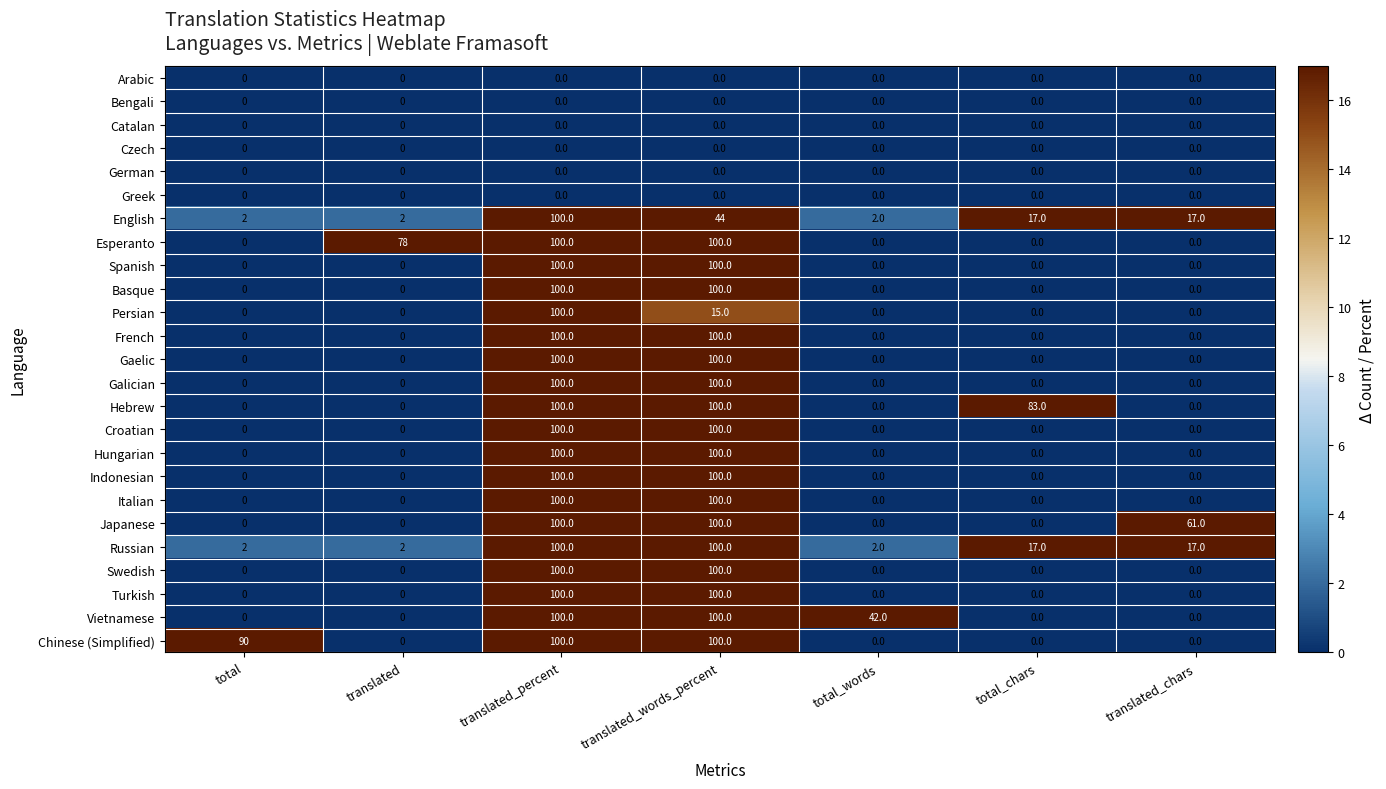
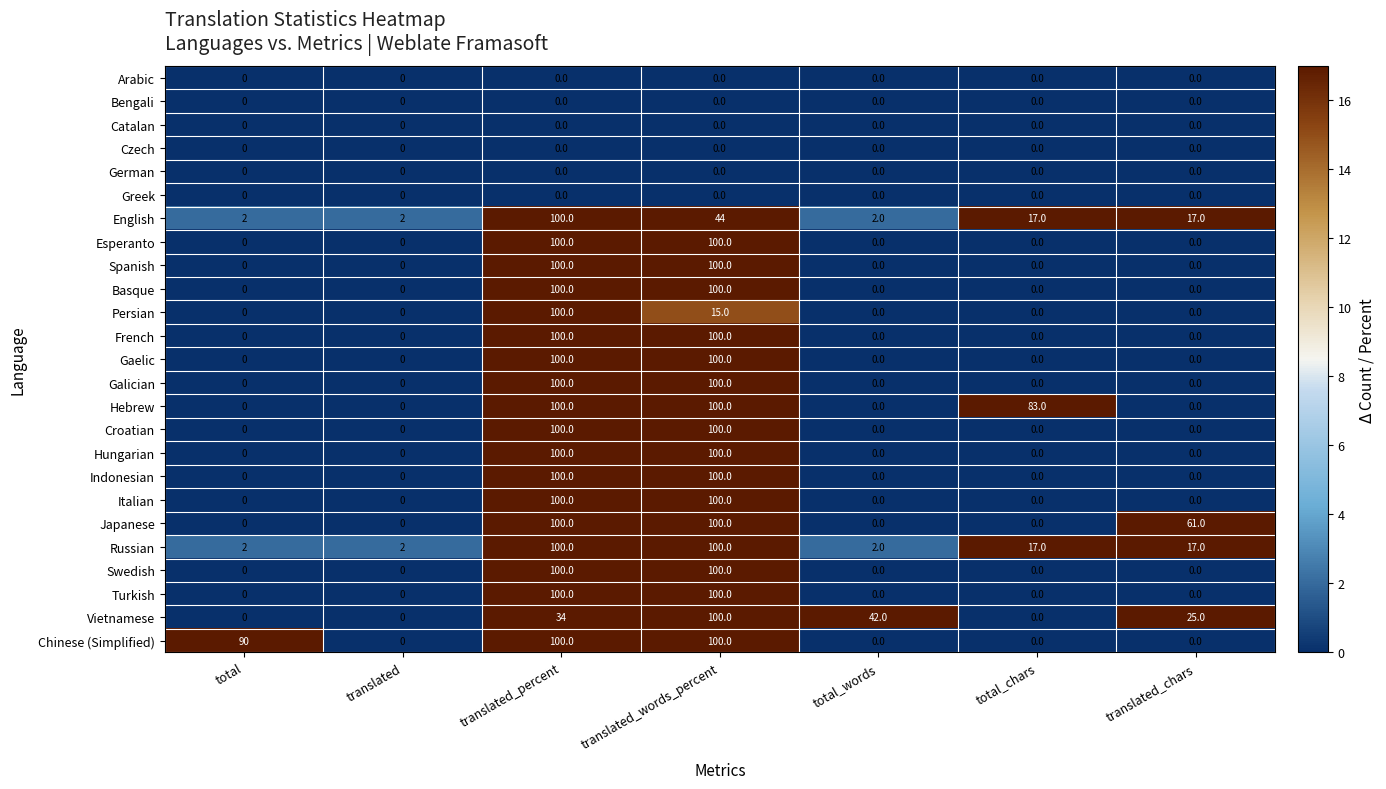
Esperanto, translated: 78 -> 0
Vietnamese, translated_percent: 100.0 -> 34
Vietnamese, translated_chars: 0.0 -> 25.0
